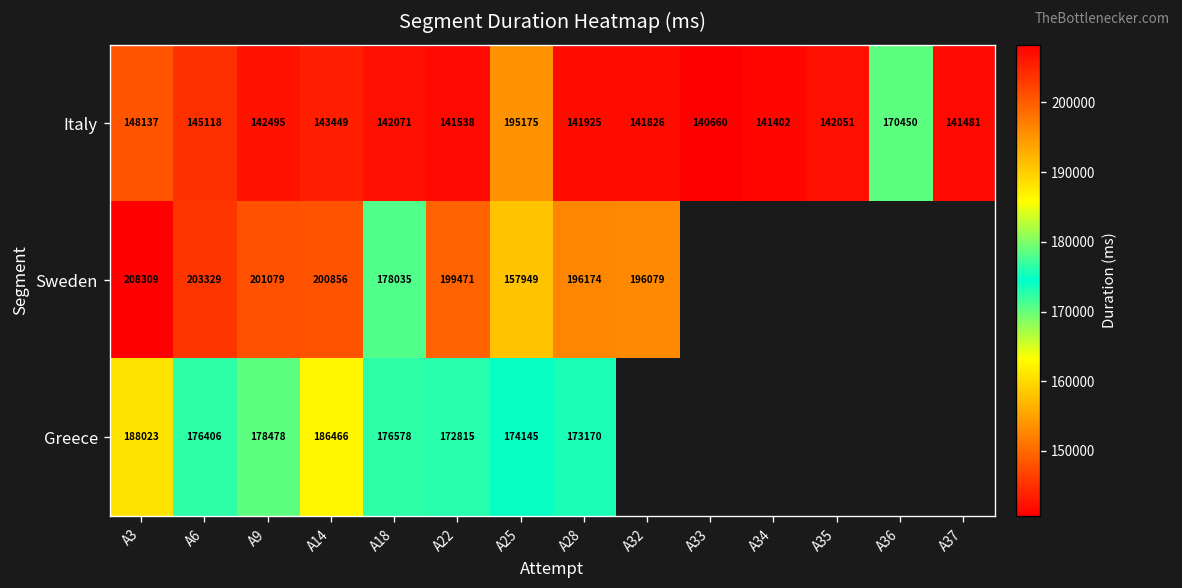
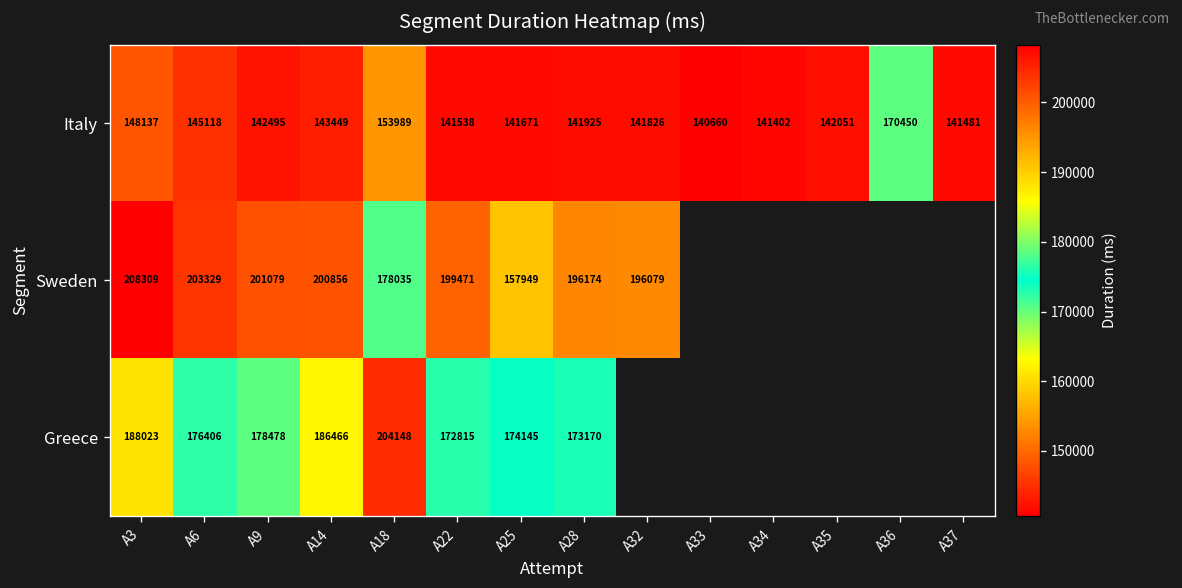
Italy, A18: 142071 -> 153989
Italy, A25: 195175 -> 141671
Greece, A18: 176578 -> 204148
